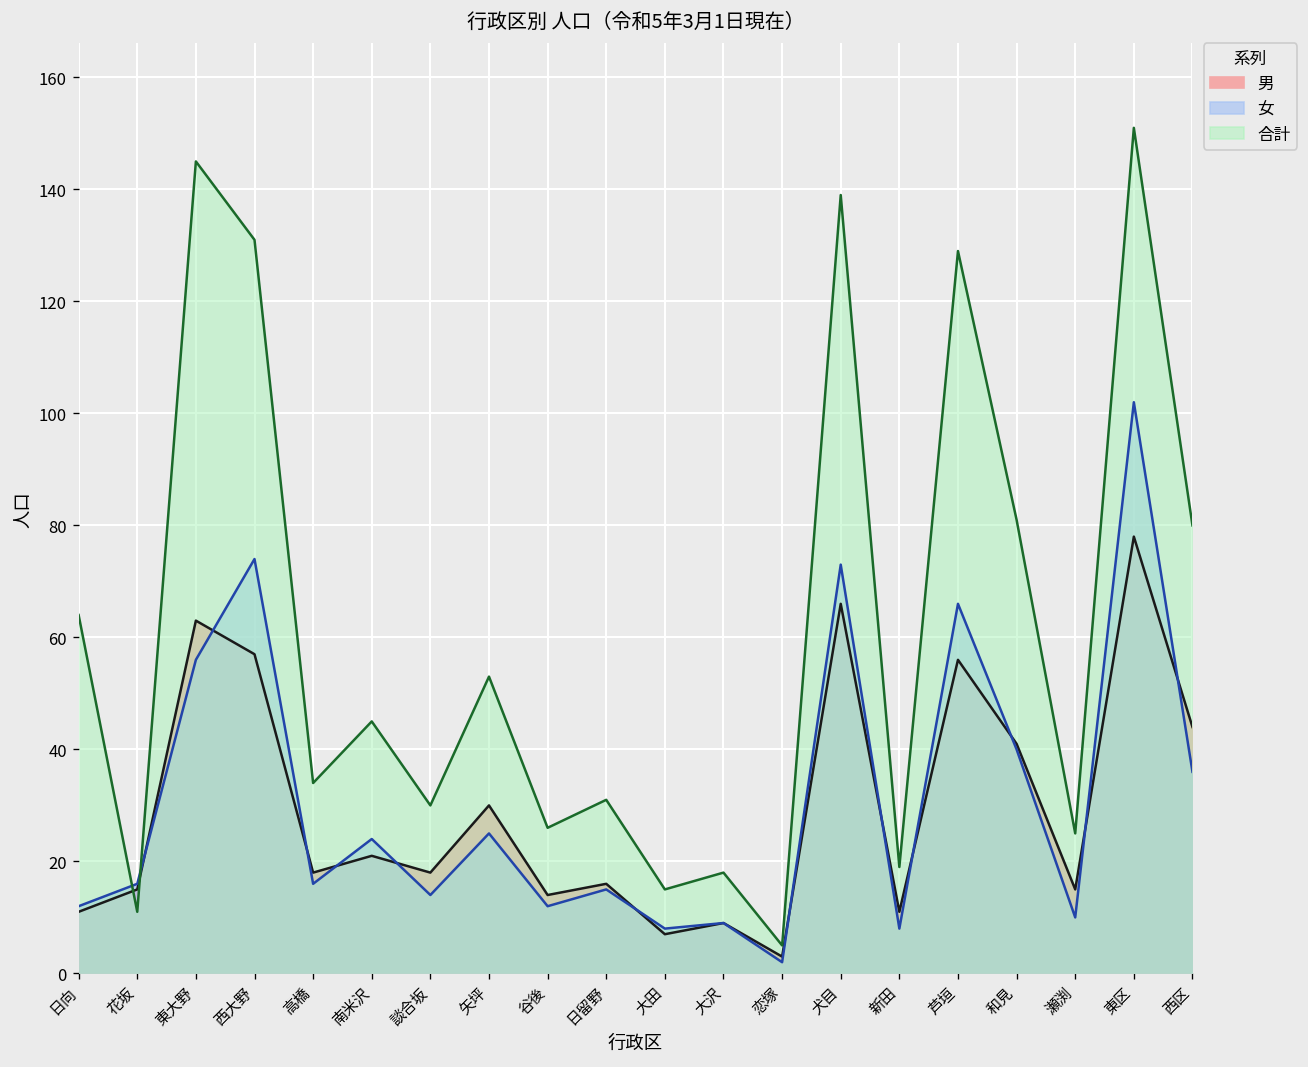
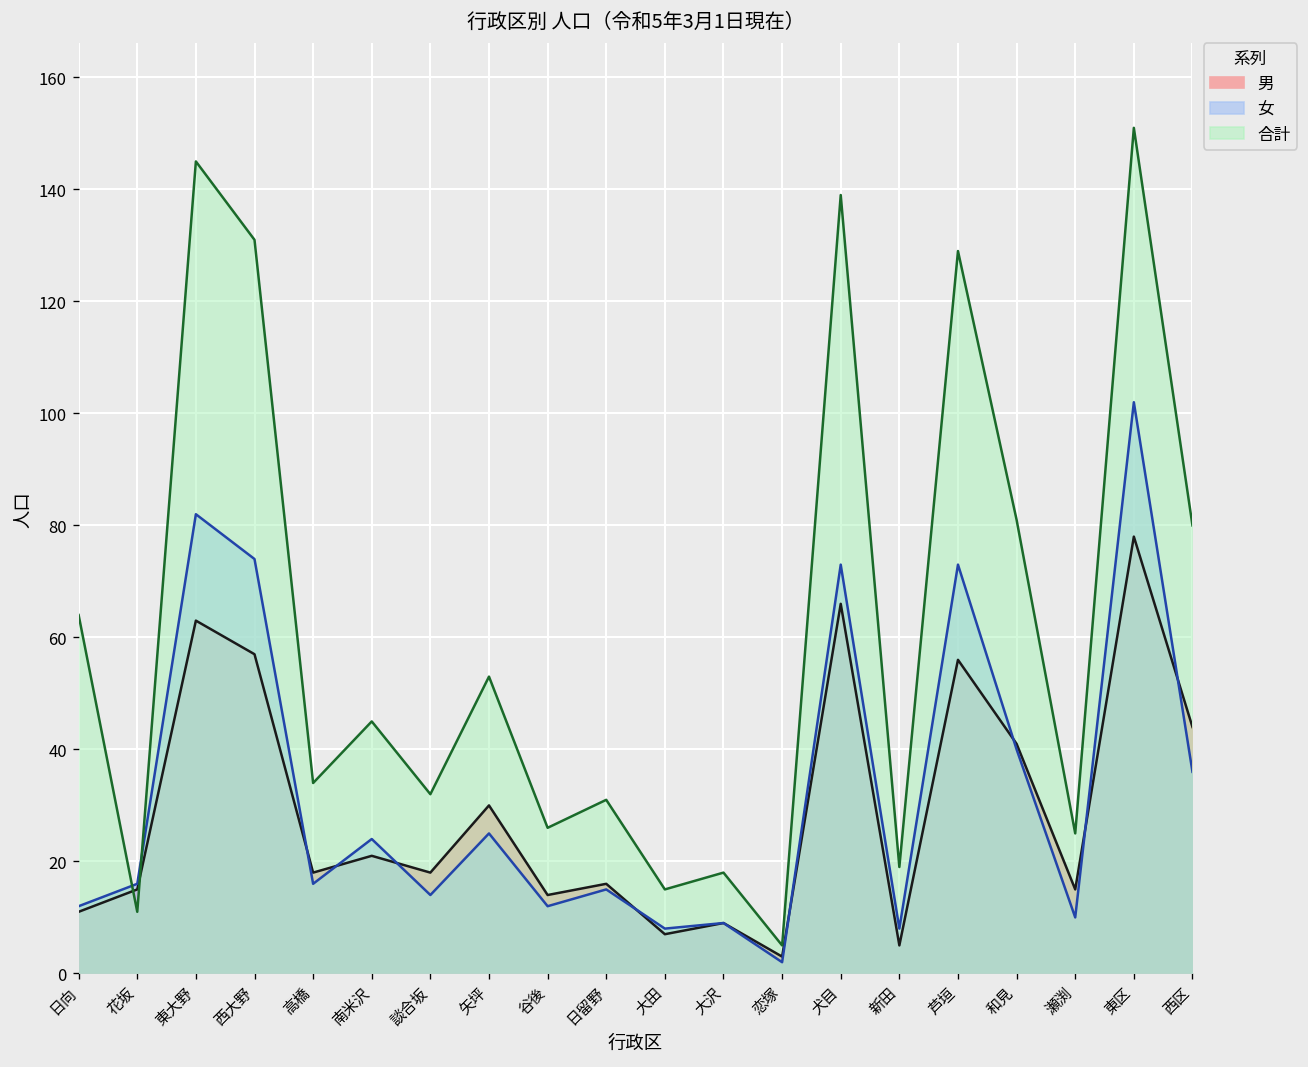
女, 東大野: 56 -> 82
合計, 談合坂: 30 -> 32
男, 新田: 11 -> 5
女, 芦垣: 66 -> 73
